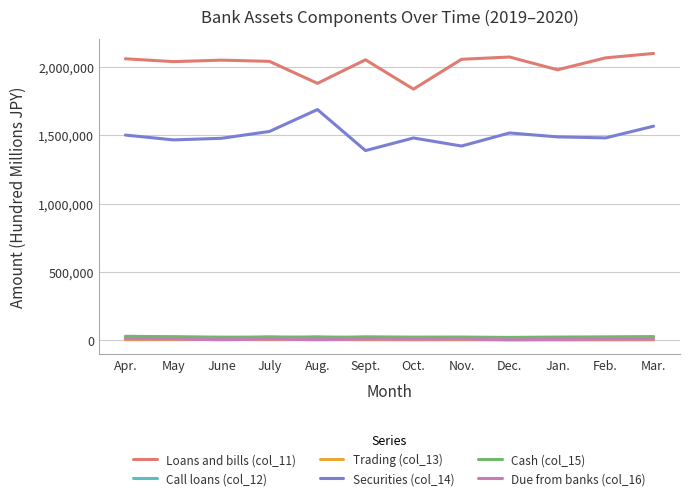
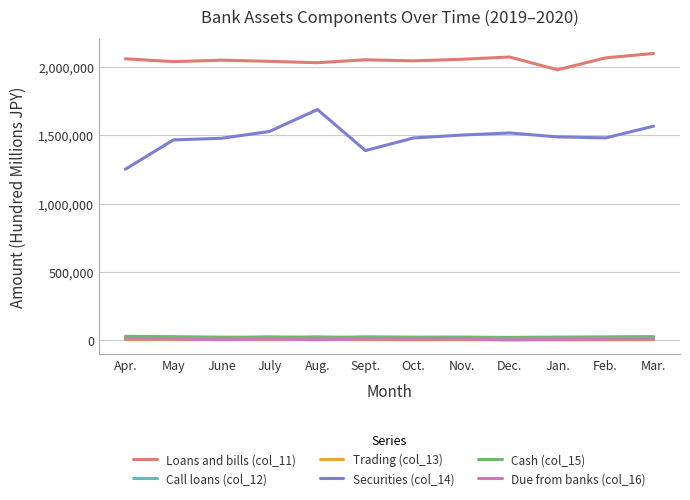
Securities (col_14), Apr.: 1,500,000 -> 1,250,000
Loans and bills (col_11), Aug.: 1,880,000 -> 2,030,000
Loans and bills (col_11), Oct.: 1,840,000 -> 2,040,000
Securities (col_14), Nov.: 1,420,000 -> 1,500,000
